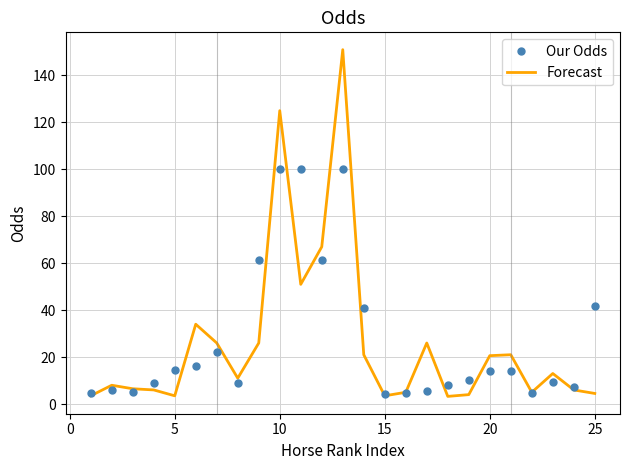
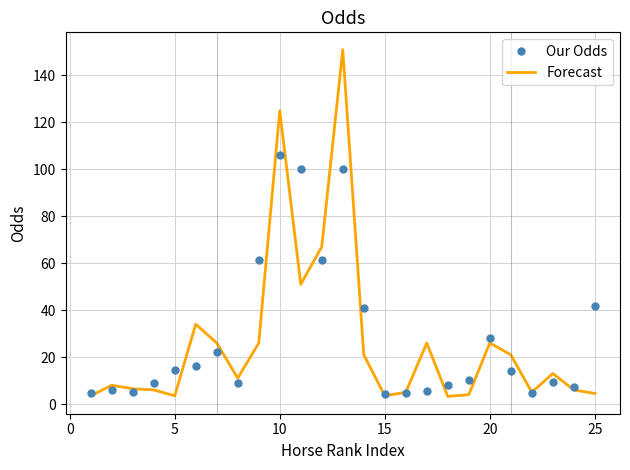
Our Odds, 10: 100 -> 106
Our Odds, 20: 14 -> 28
Forecast, 20: 21 -> 26
